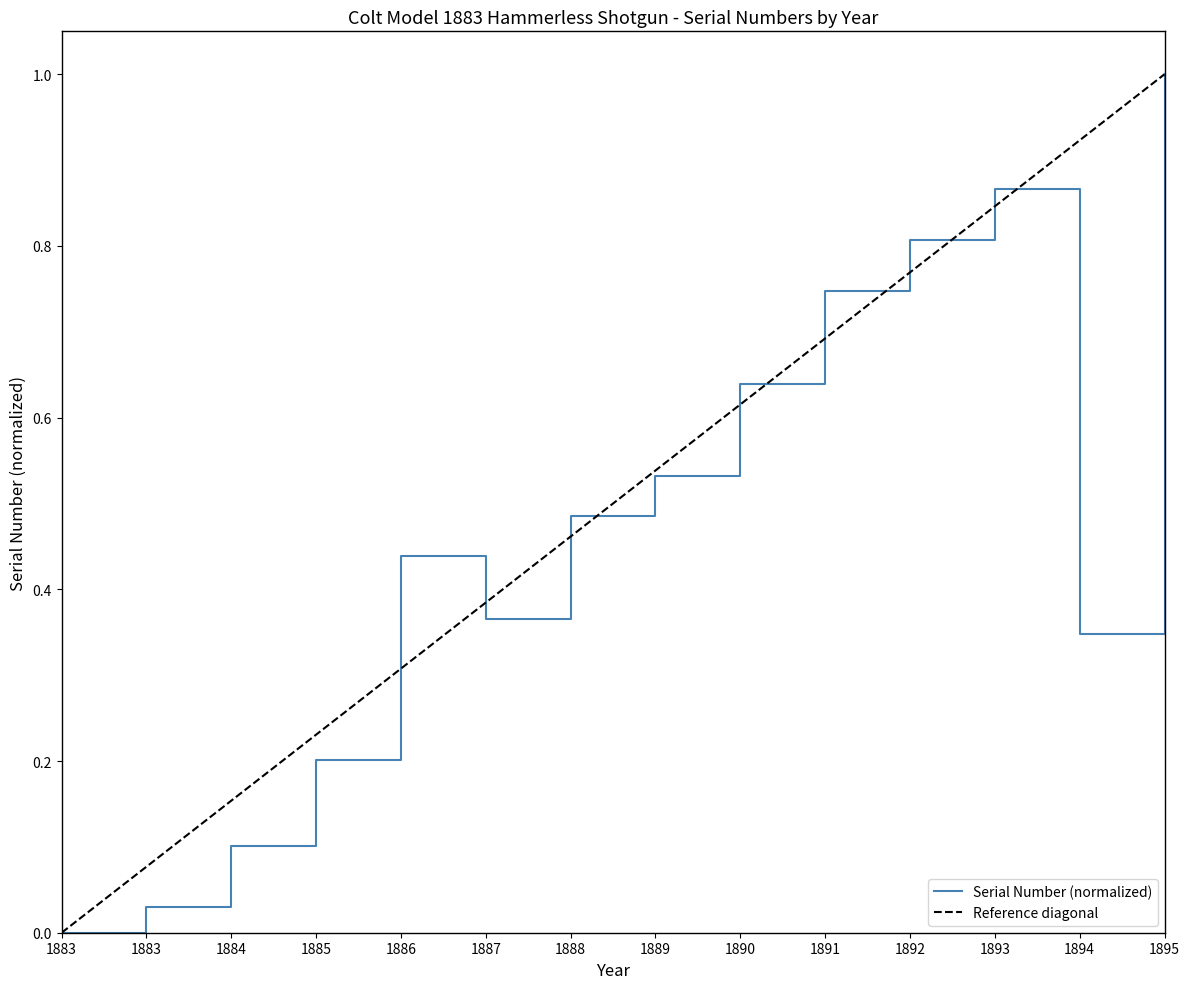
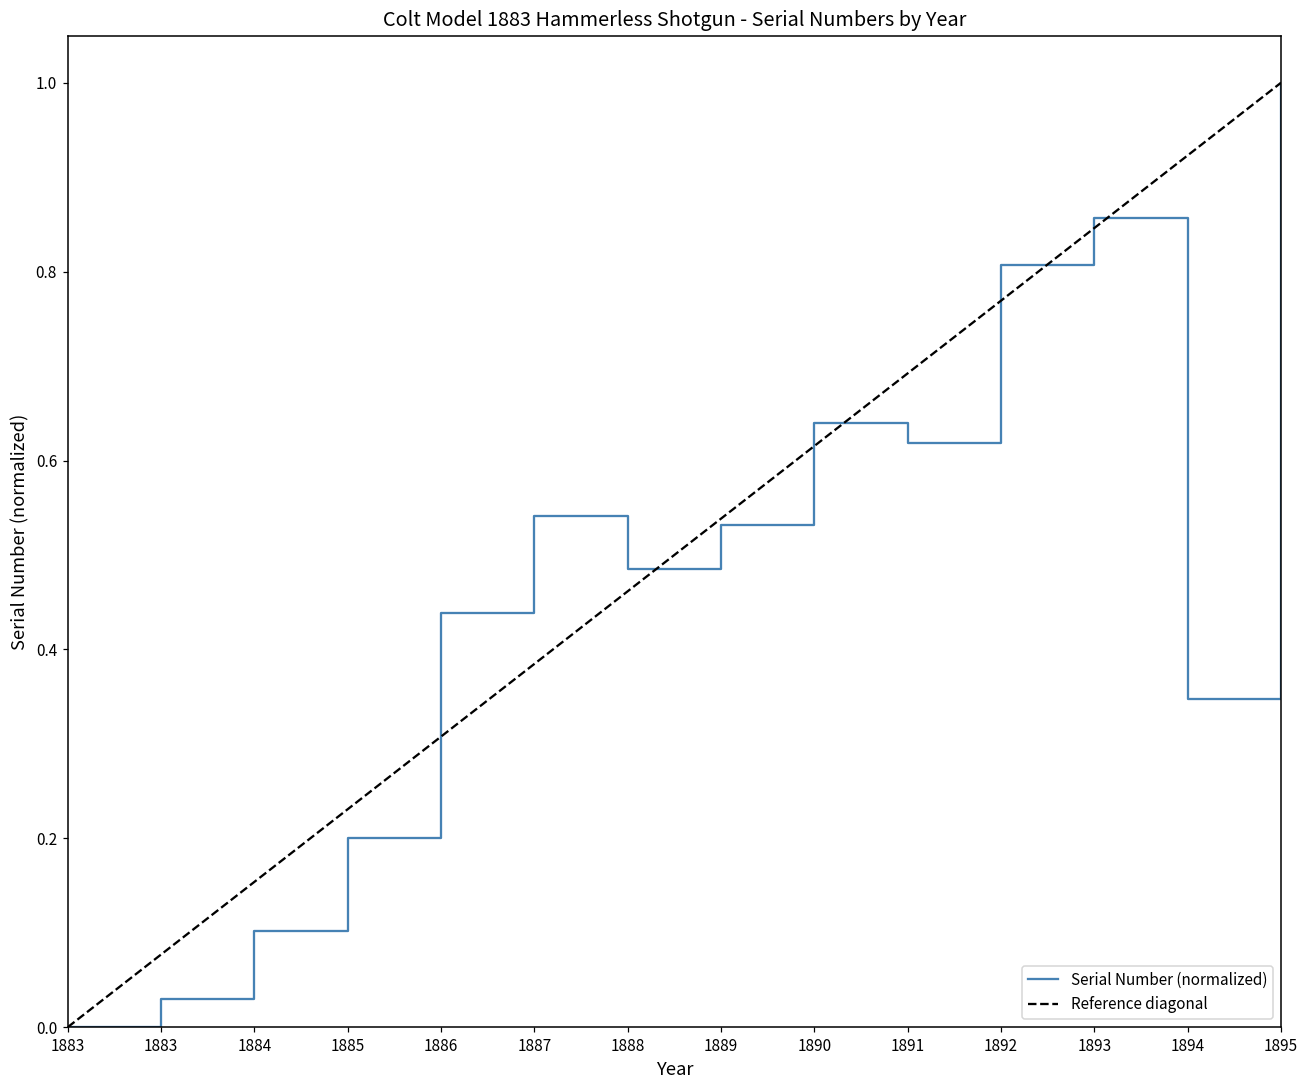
Serial Number (normalized), 1887: 0.37 -> 0.54
Serial Number (normalized), 1891: 0.75 -> 0.62
Serial Number (normalized), 1893: 0.87 -> 0.86
